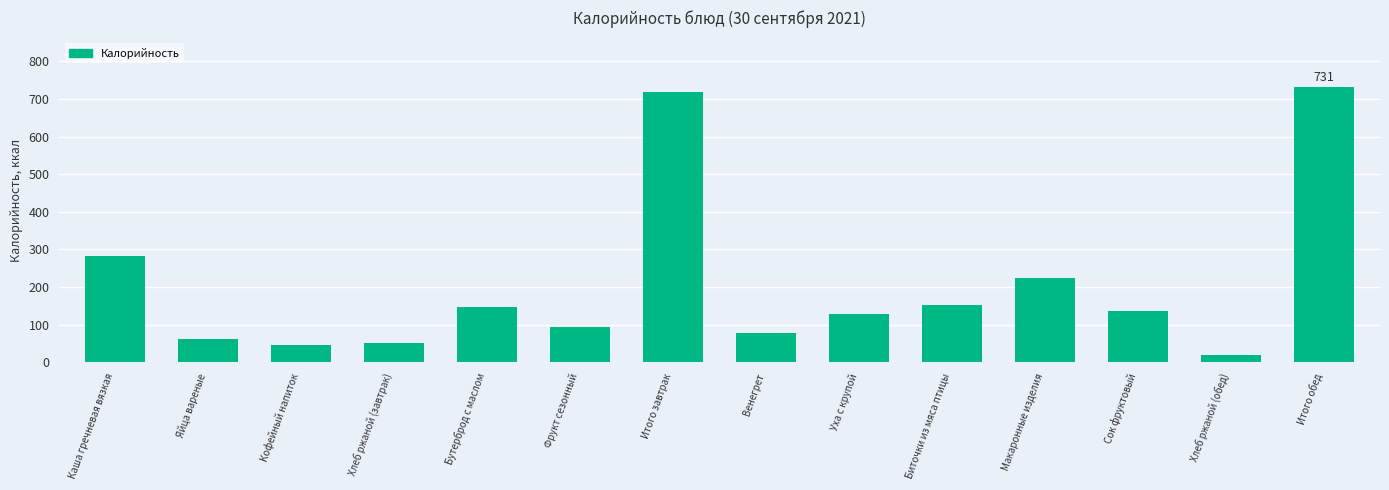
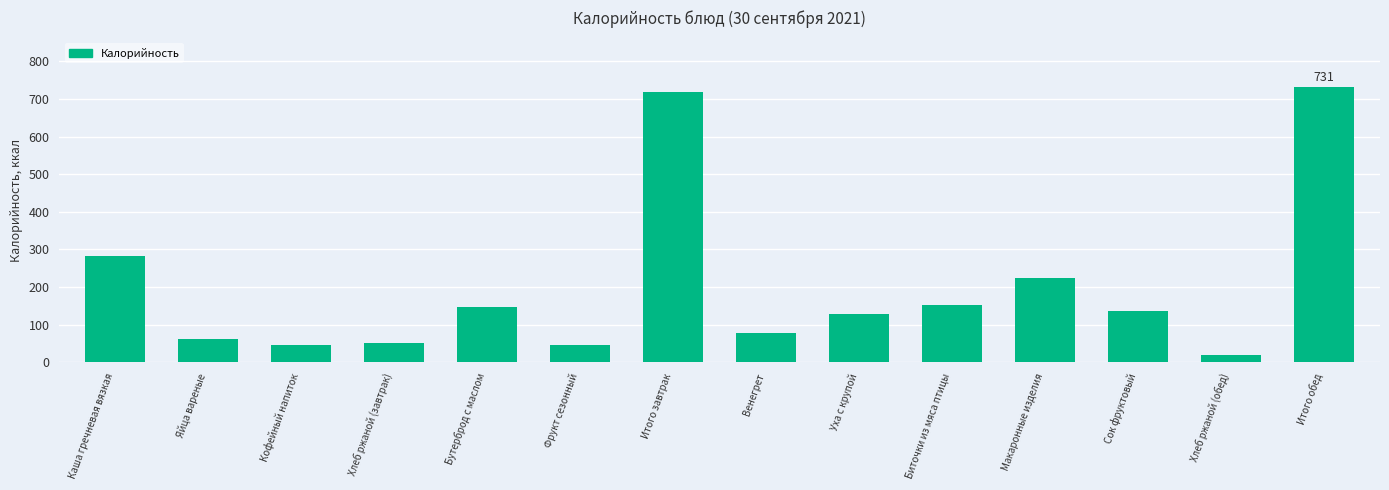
Фрукт сезонный: 90 -> 50
